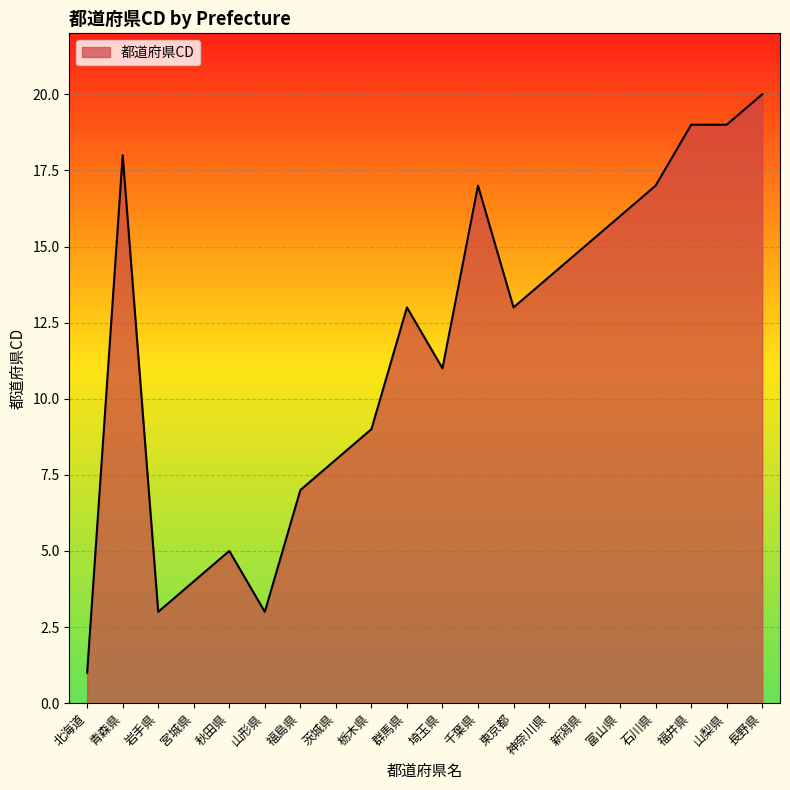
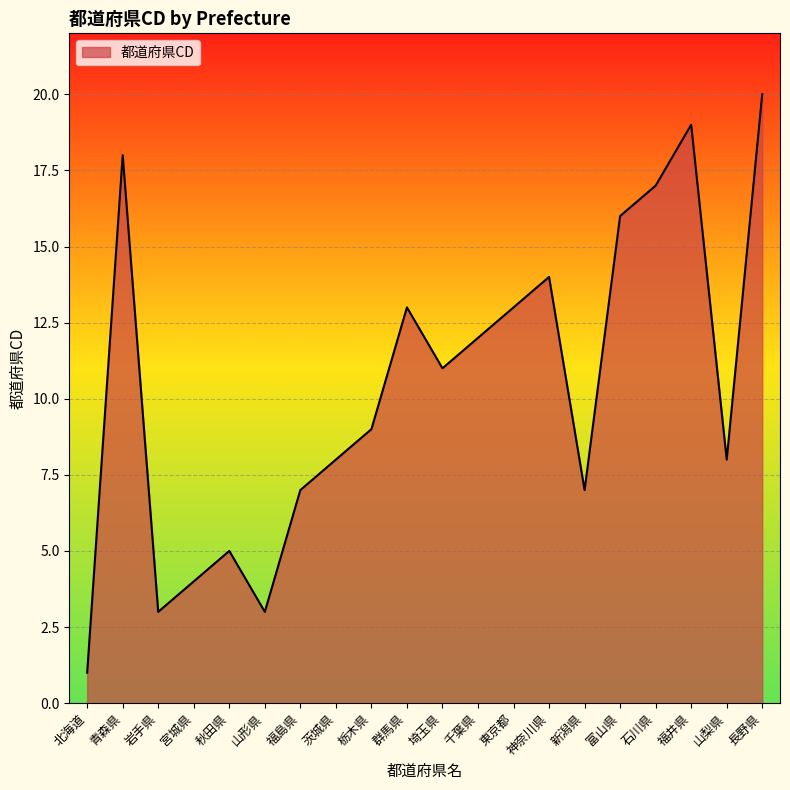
千葉県: 17 -> 12
新潟県: 15 -> 7
山梨県: 19 -> 8
